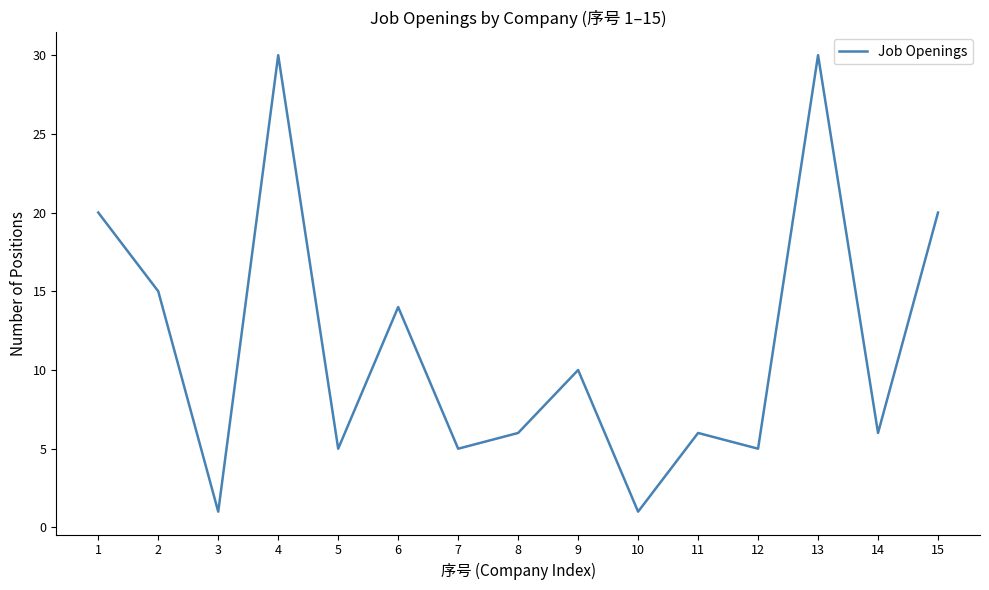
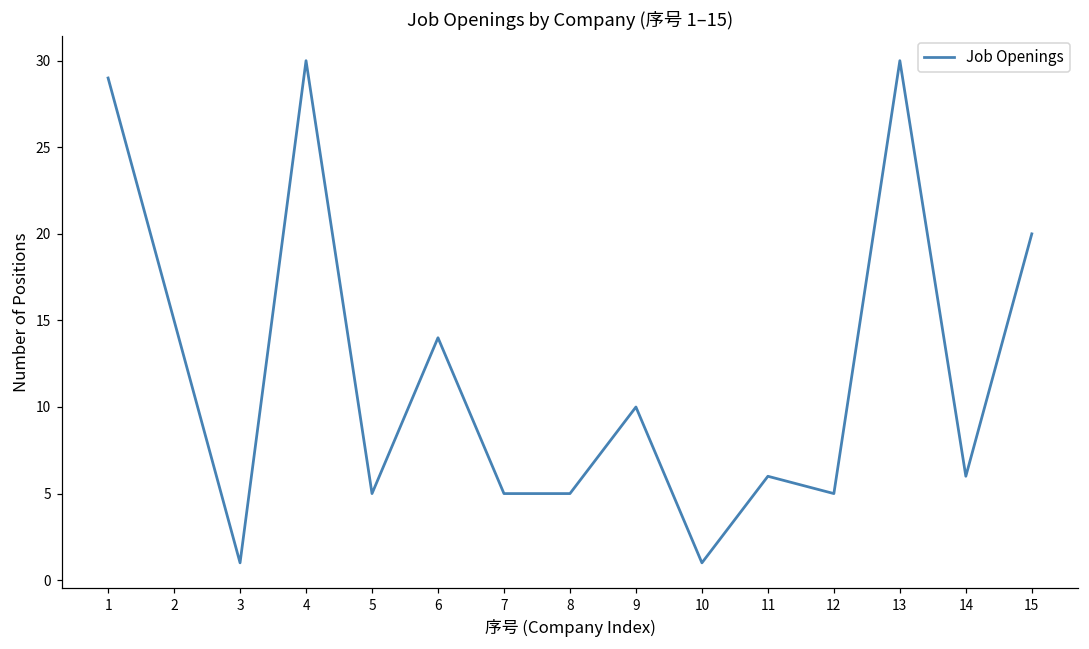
1: 20 -> 29
8: 6 -> 5
